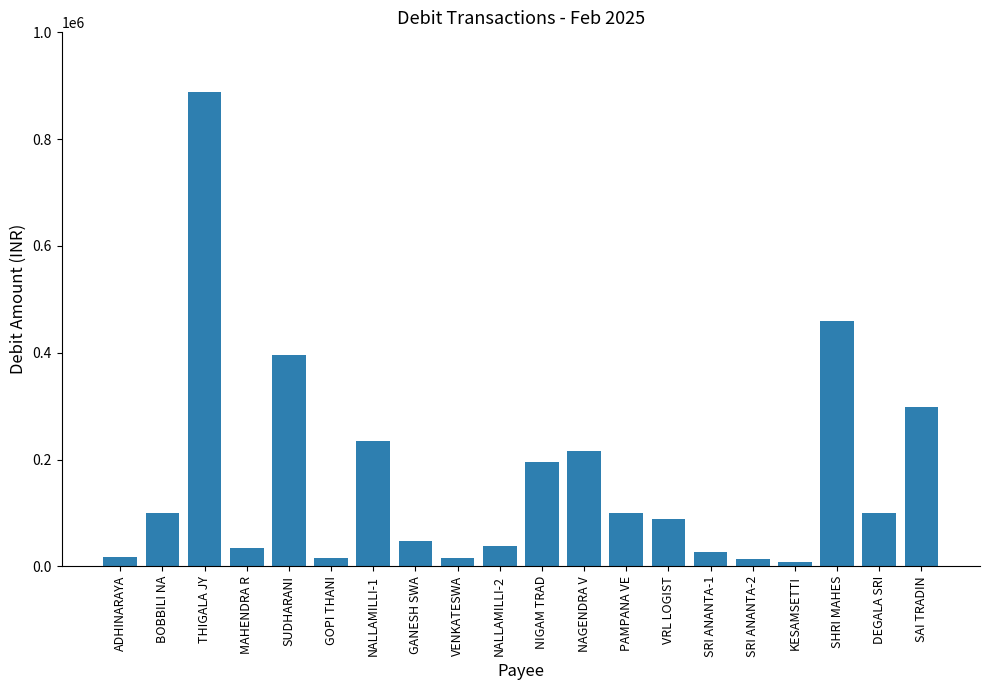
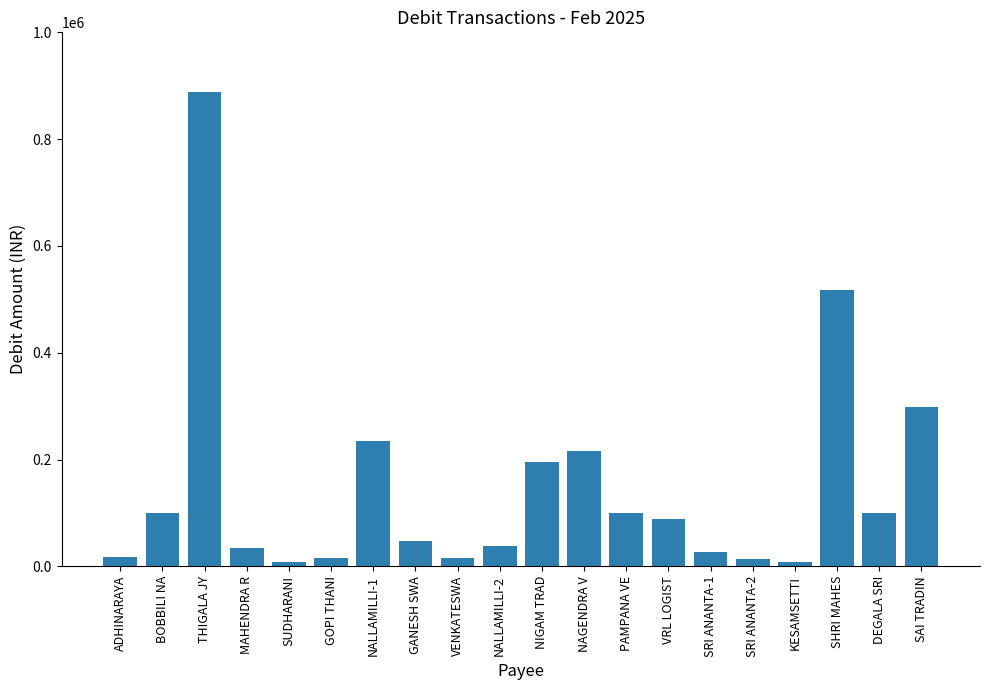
SUDHARANI: 400000 -> 10000
SHRI MAHES: 460000 -> 520000
